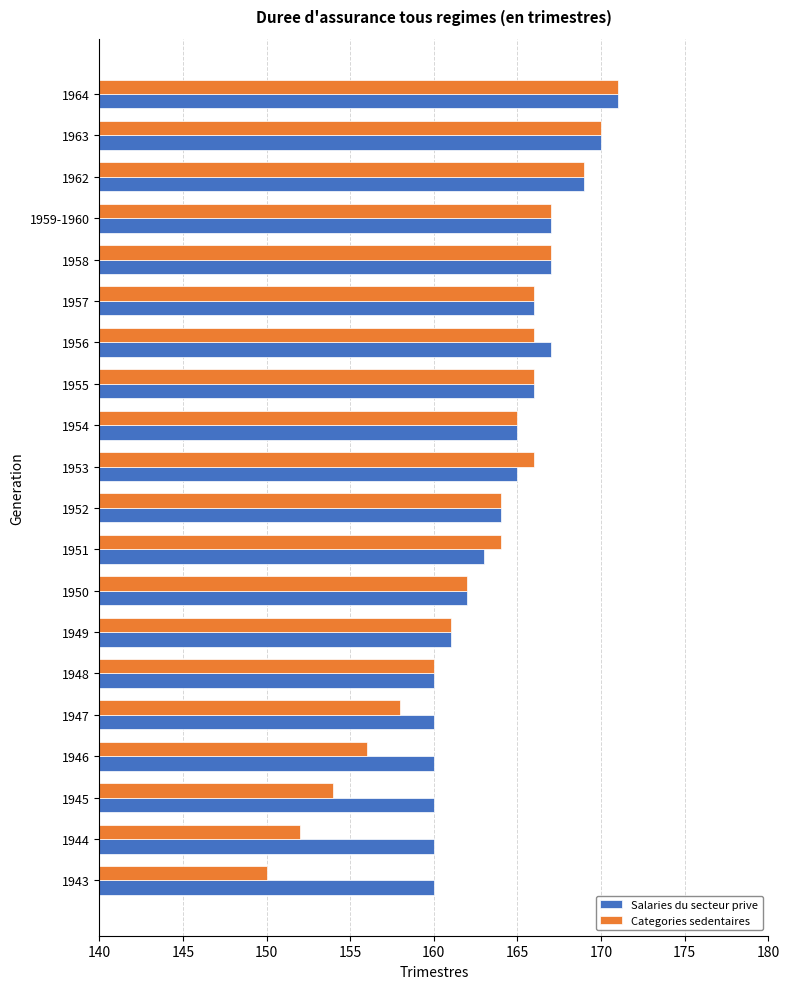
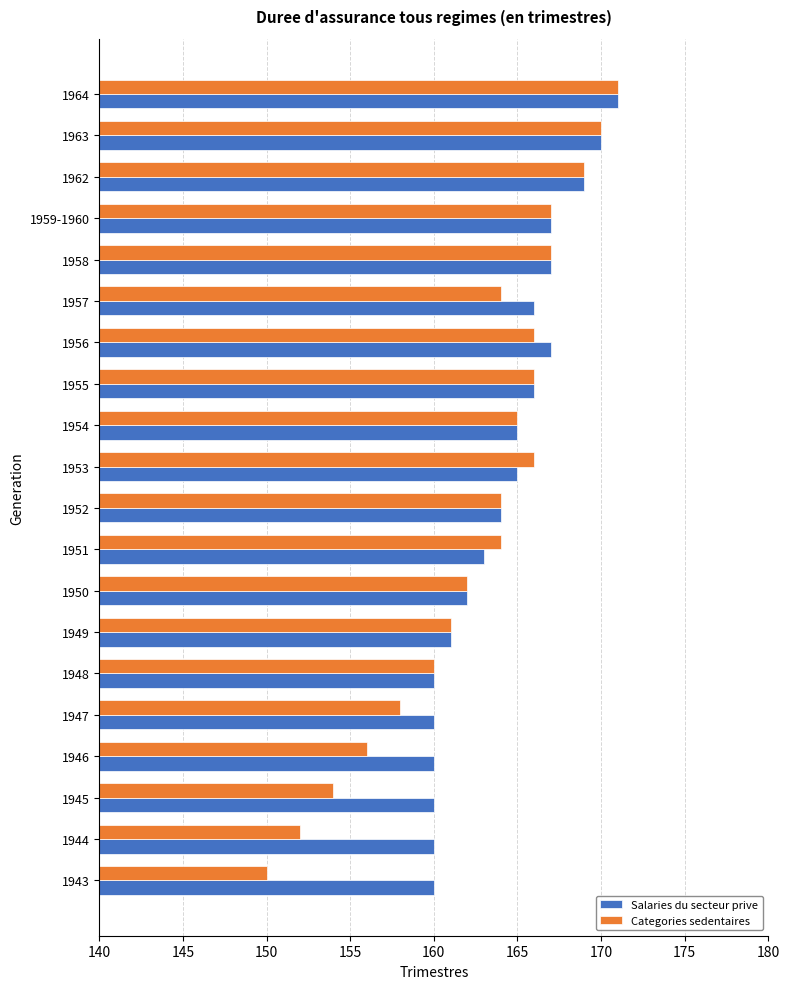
Categories sedentaires, 1957: 166 -> 164
